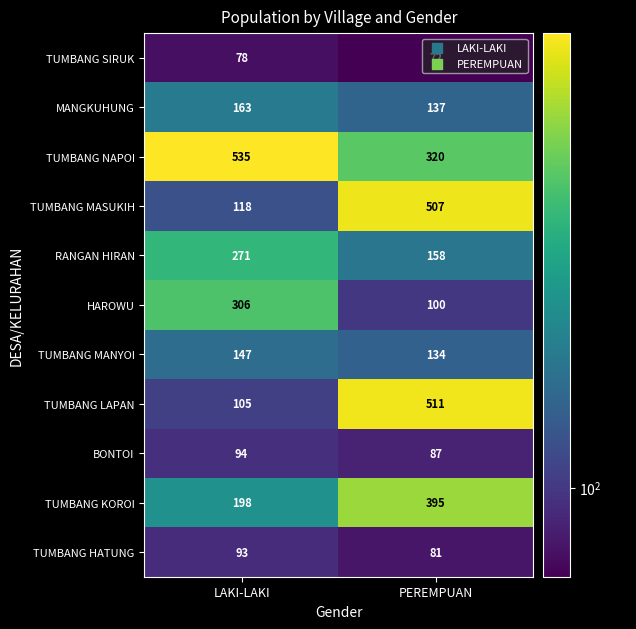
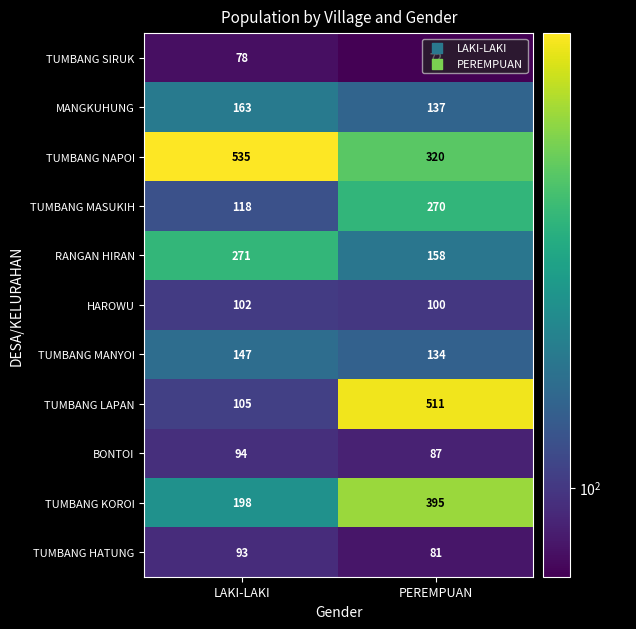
TUMBANG MASUKIH, PEREMPUAN: 507 -> 270
HAROWU, LAKI-LAKI: 306 -> 102
